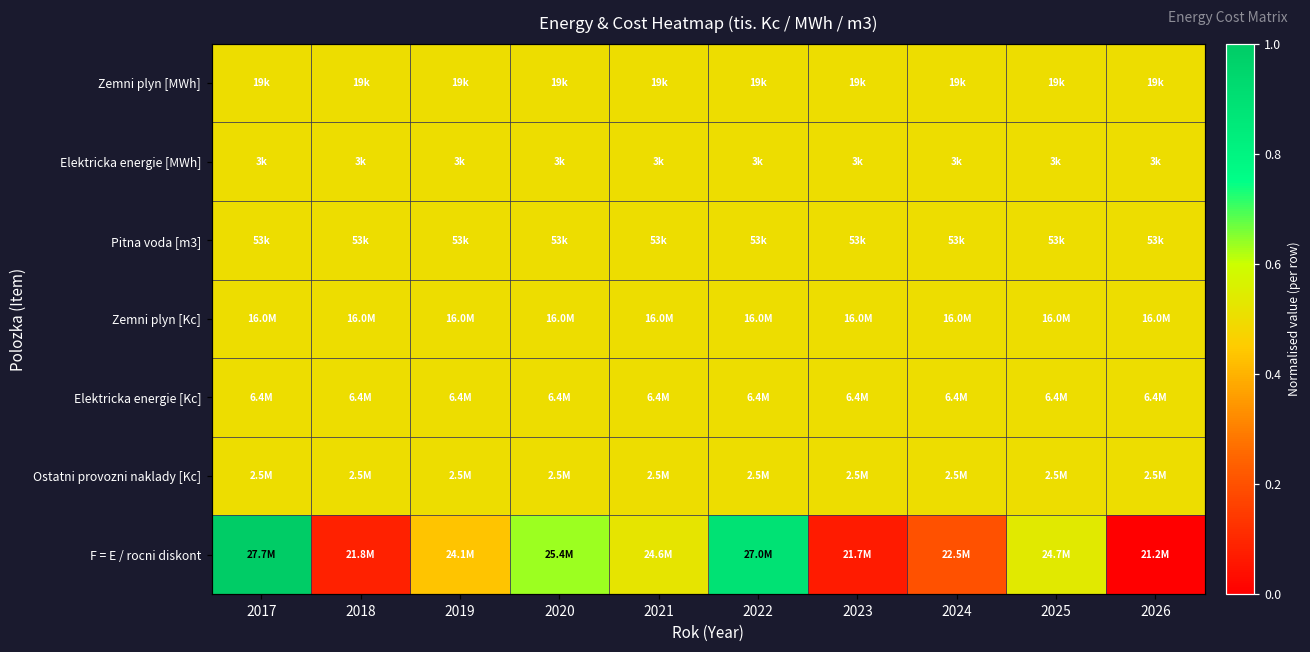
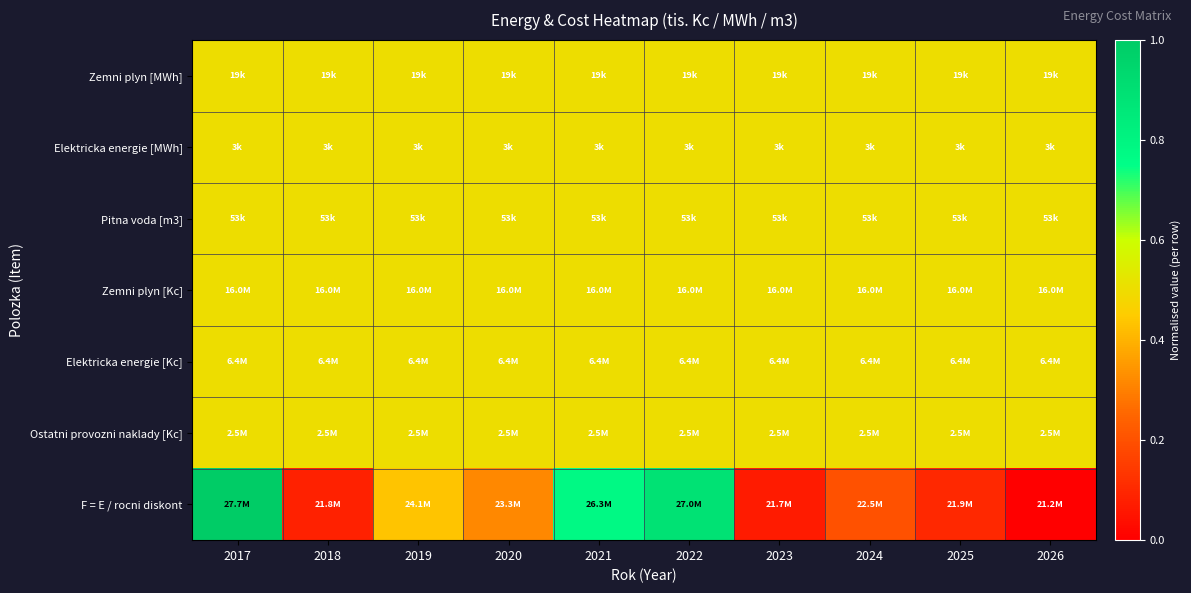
F = E / rocni diskont, 2020: 25.4M -> 23.3M
F = E / rocni diskont, 2021: 24.6M -> 26.3M
F = E / rocni diskont, 2025: 24.7M -> 21.9M
